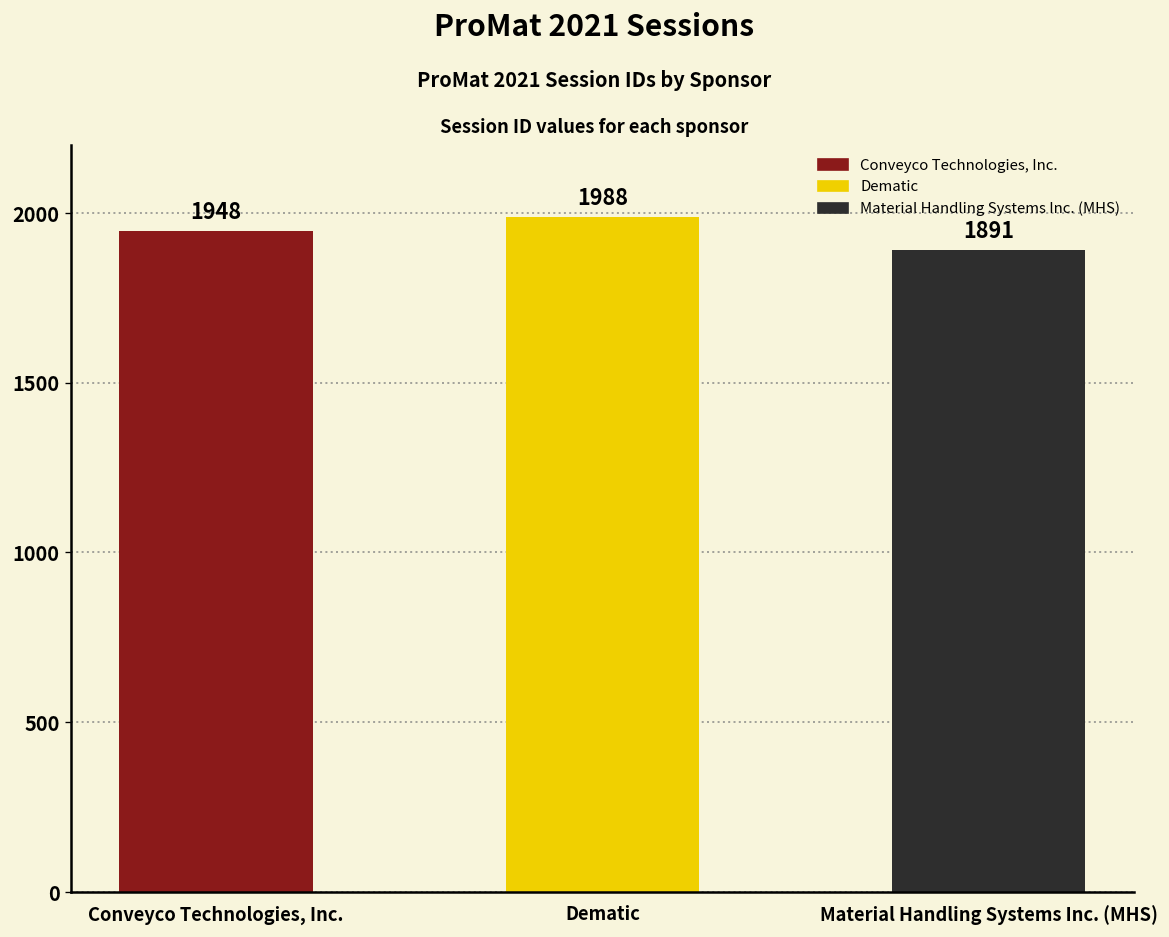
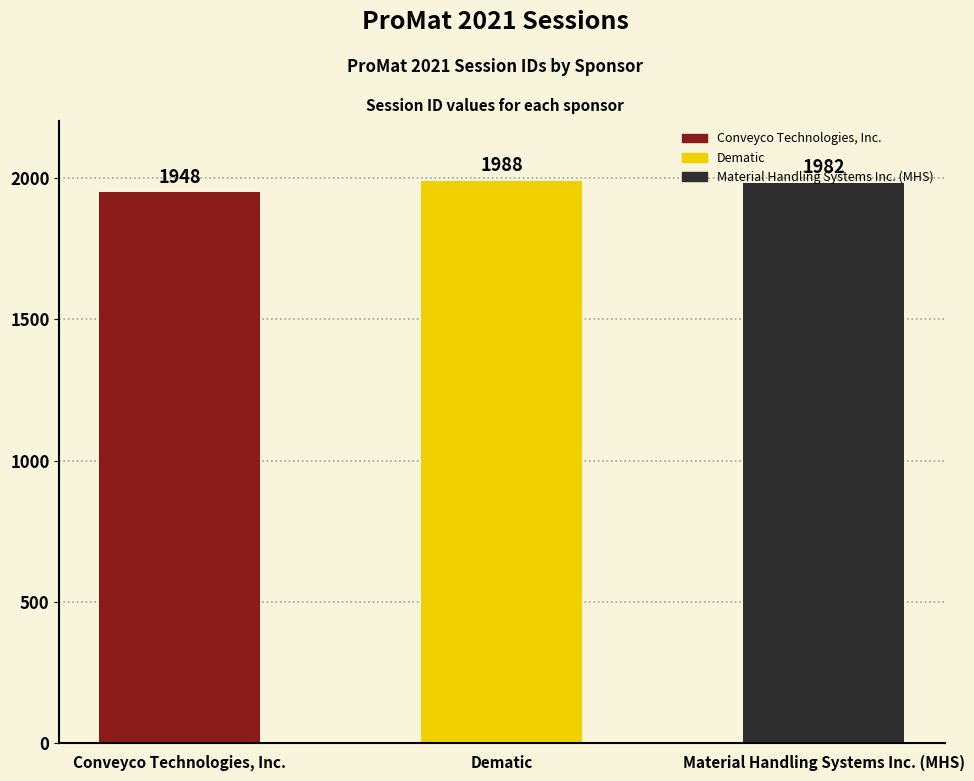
Material Handling Systems Inc. (MHS): 1891 -> 1982
